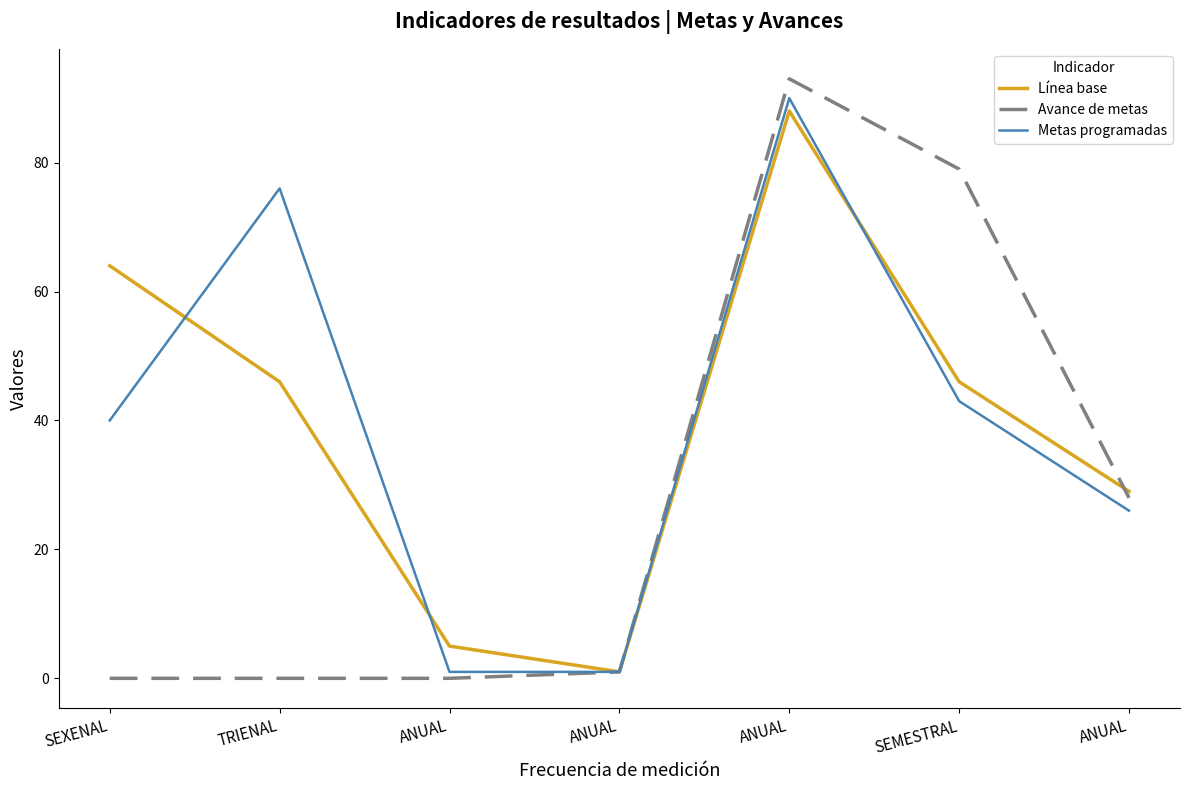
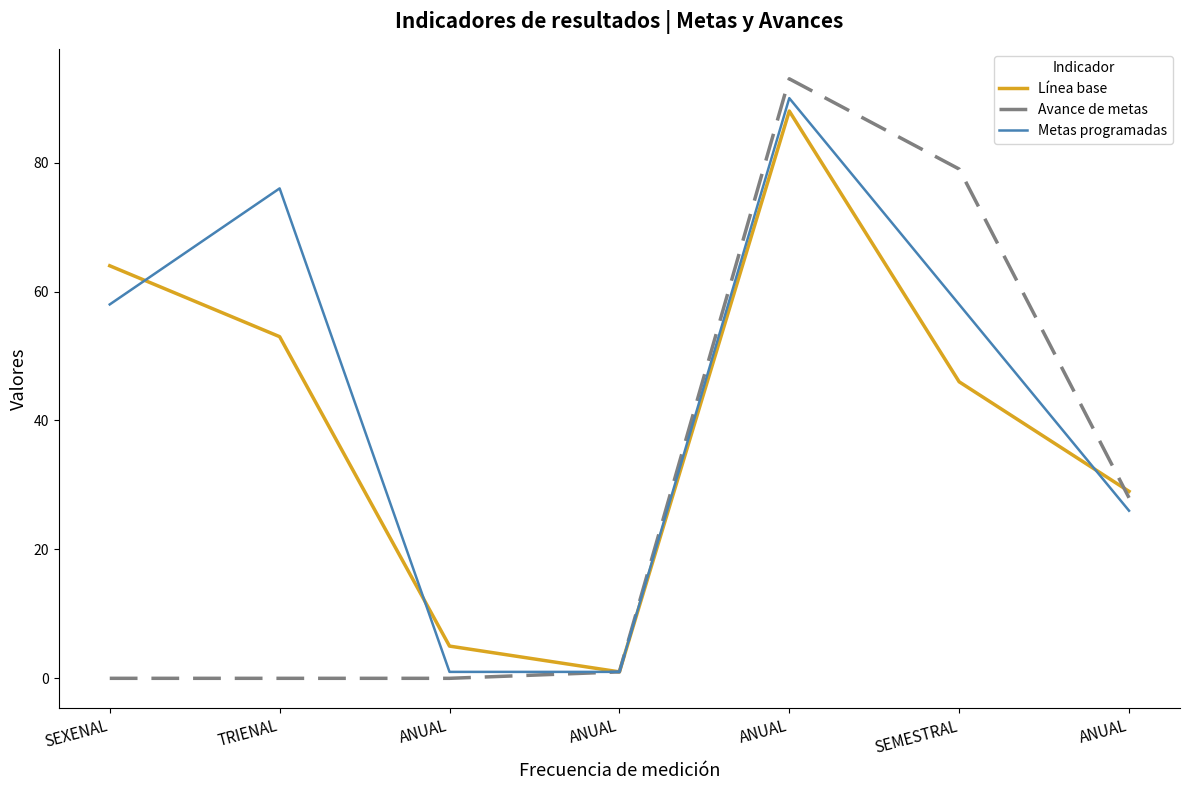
Metas programadas, SEXENAL: 40 -> 58
Línea base, TRIENAL: 46 -> 53
Metas programadas, SEMESTRAL: 43 -> 58
